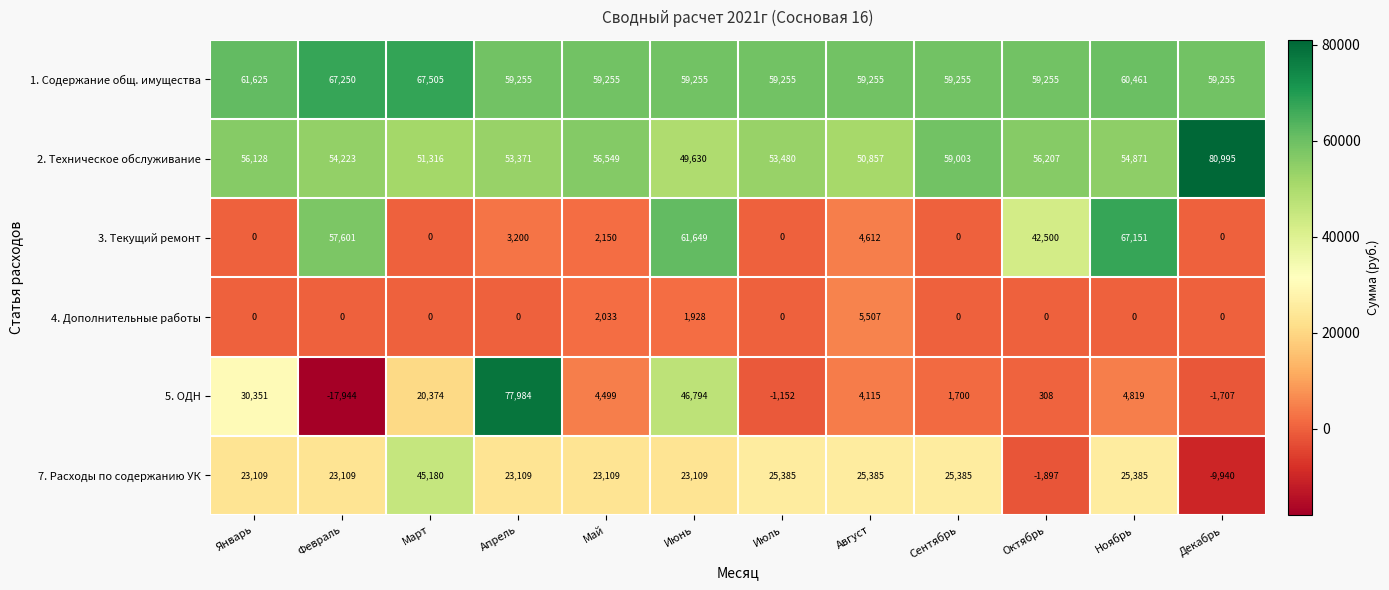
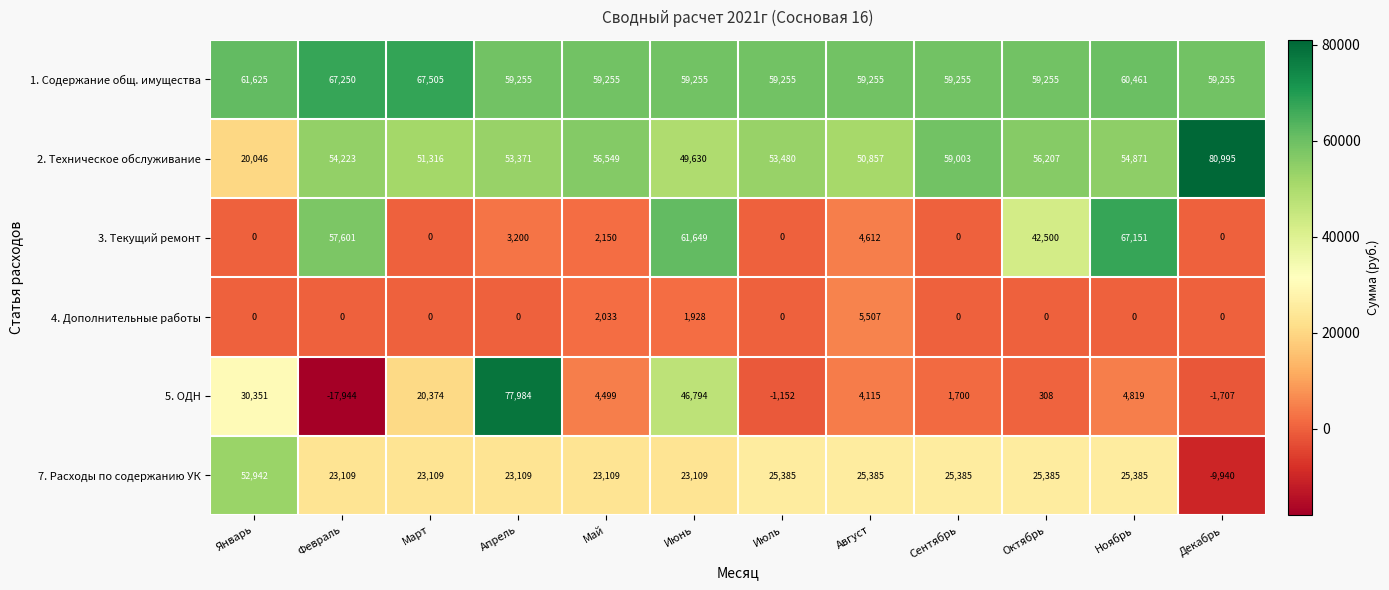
2. Техническое обслуживание, Январь: 56,128 -> 20,046
7. Расходы по содержанию УК, Январь: 23,109 -> 52,942
7. Расходы по содержанию УК, Март: 45,180 -> 23,109
7. Расходы по содержанию УК, Октябрь: -1,897 -> 25,385
